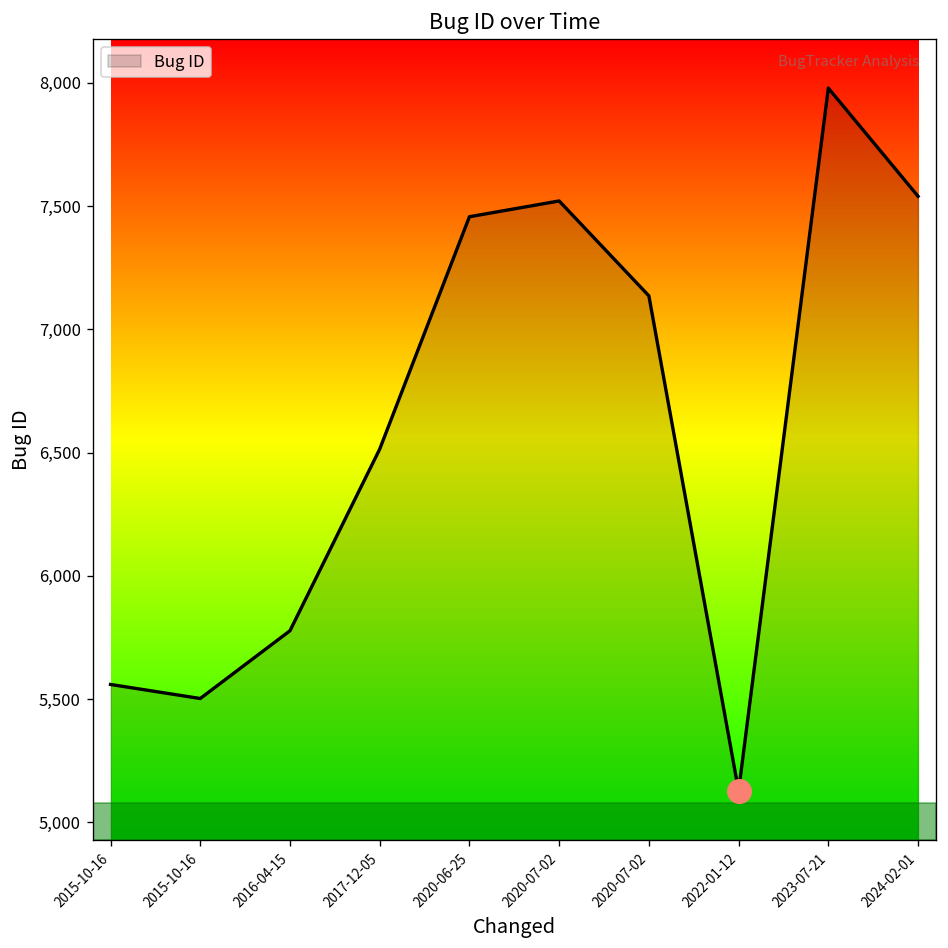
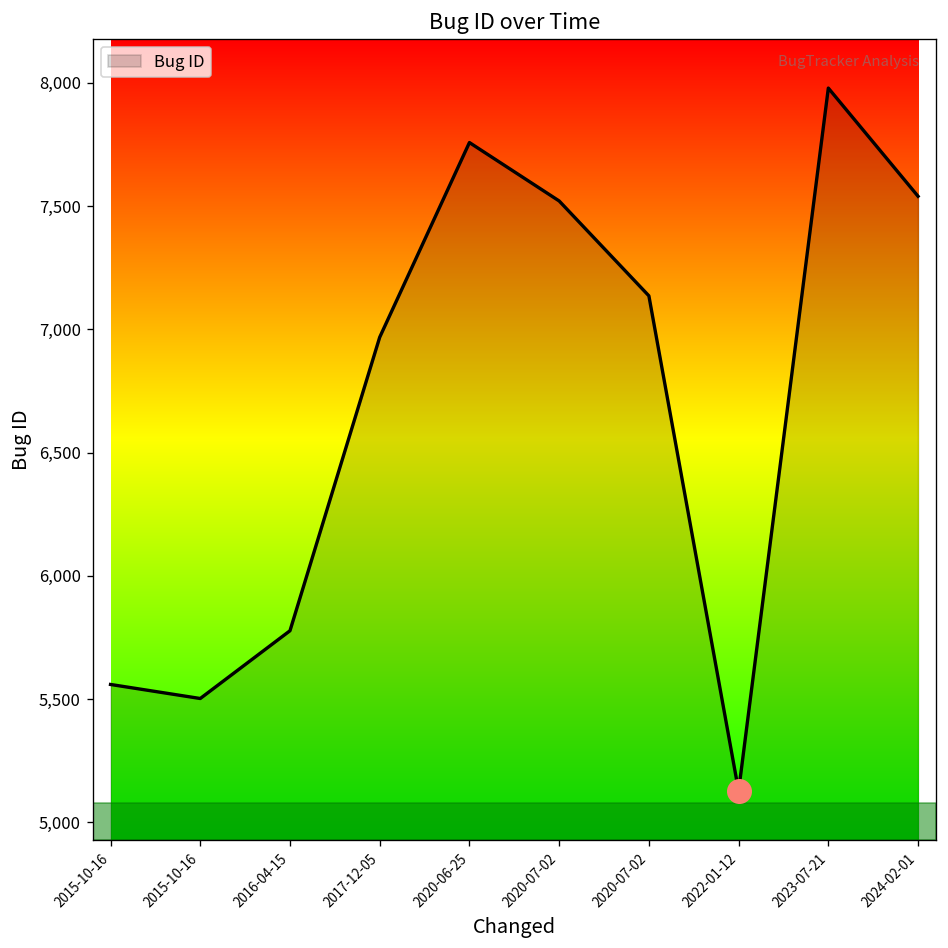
Bug ID, 2017-12-05: 6,510 -> 6,970
Bug ID, 2020-06-25: 7,460 -> 7,760
